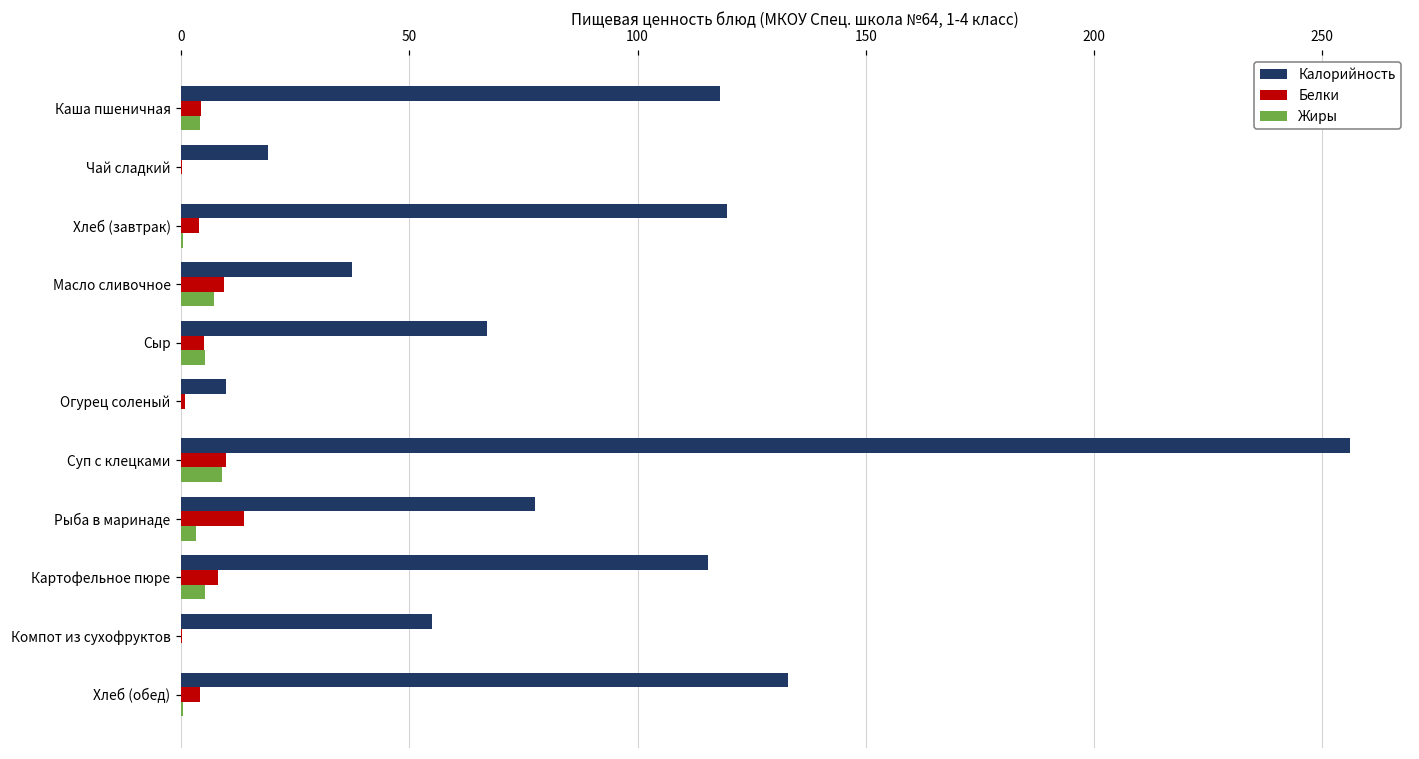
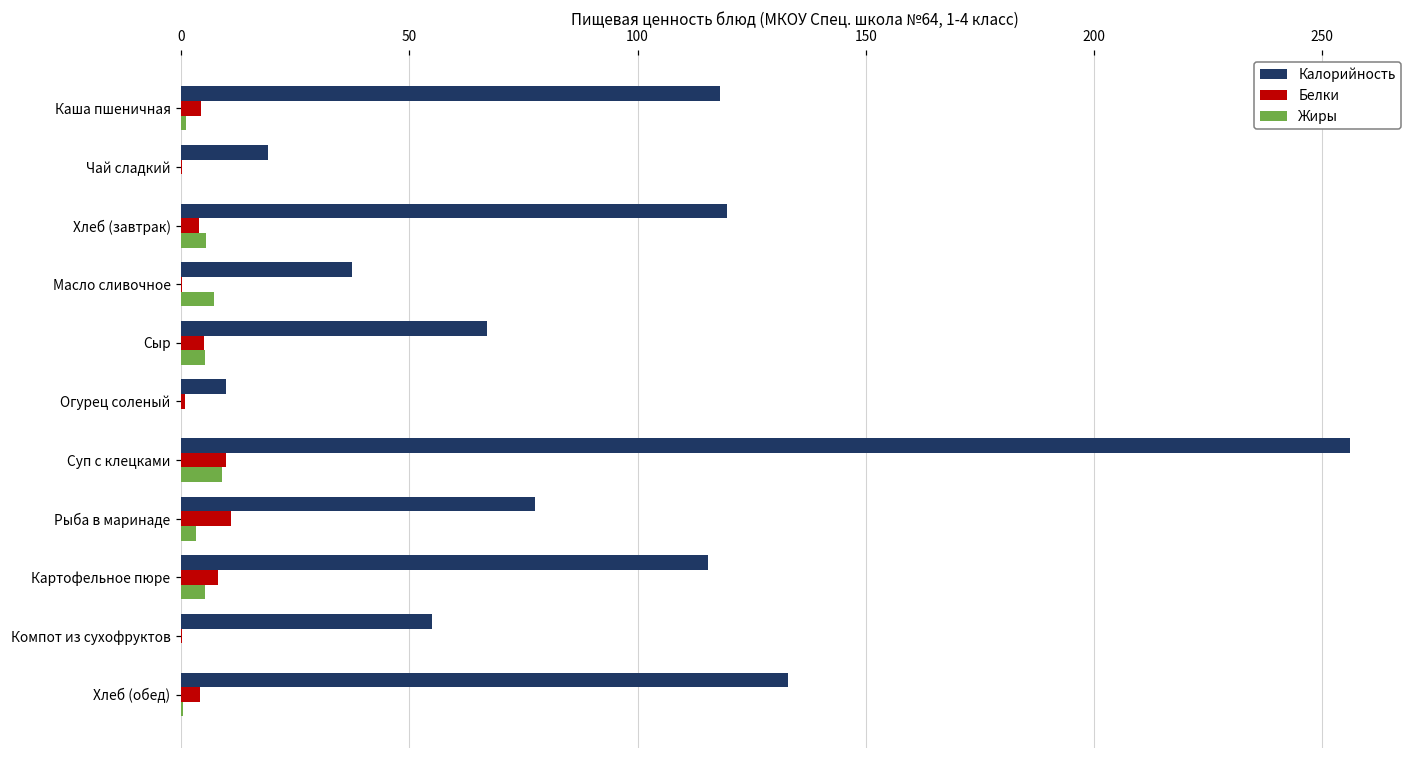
Жиры, Каша пшеничная: 4 -> 1
Жиры, Хлеб (завтрак): 0 -> 5
Белки, Масло сливочное: 9 -> 0
Белки, Рыба в маринаде: 14 -> 11
